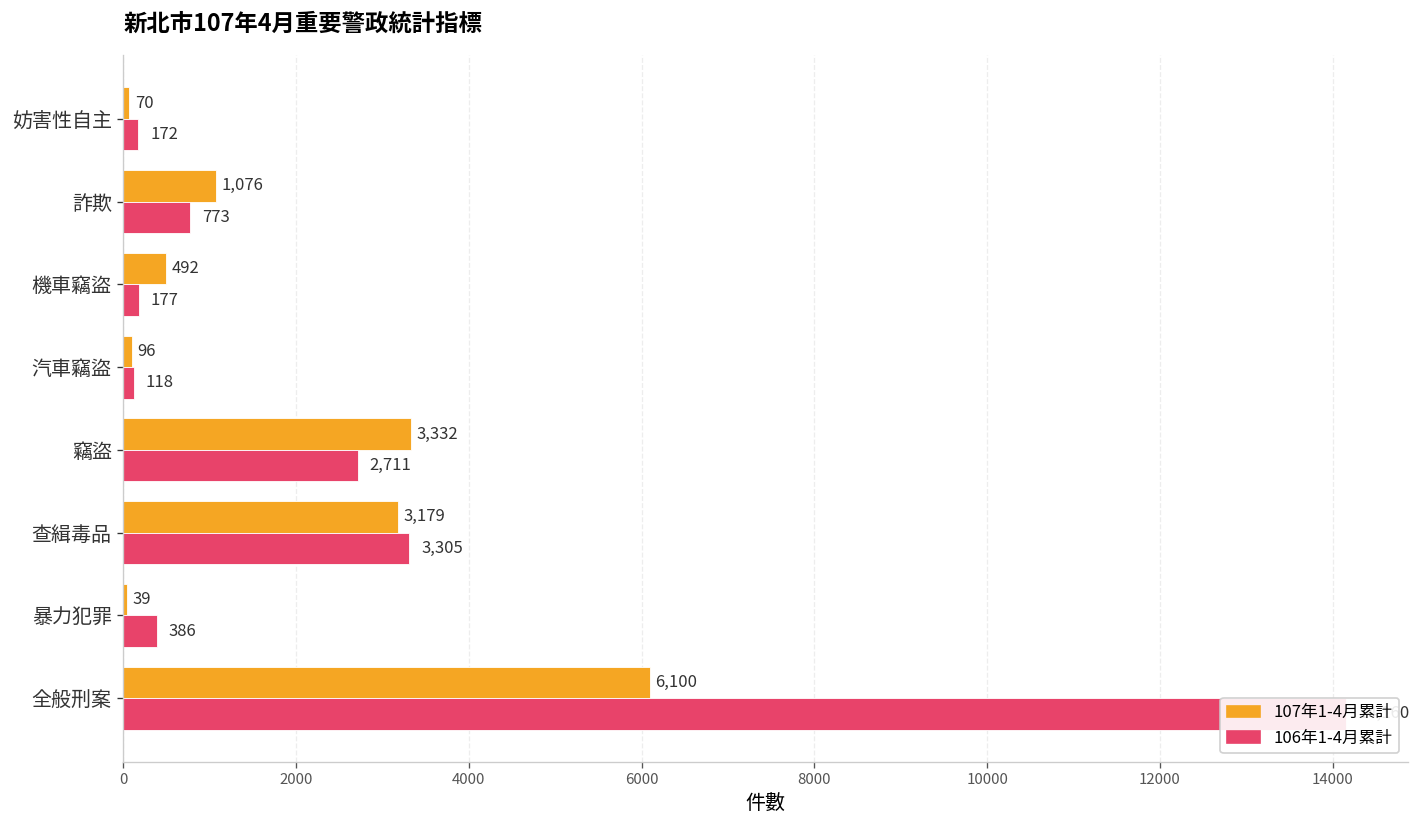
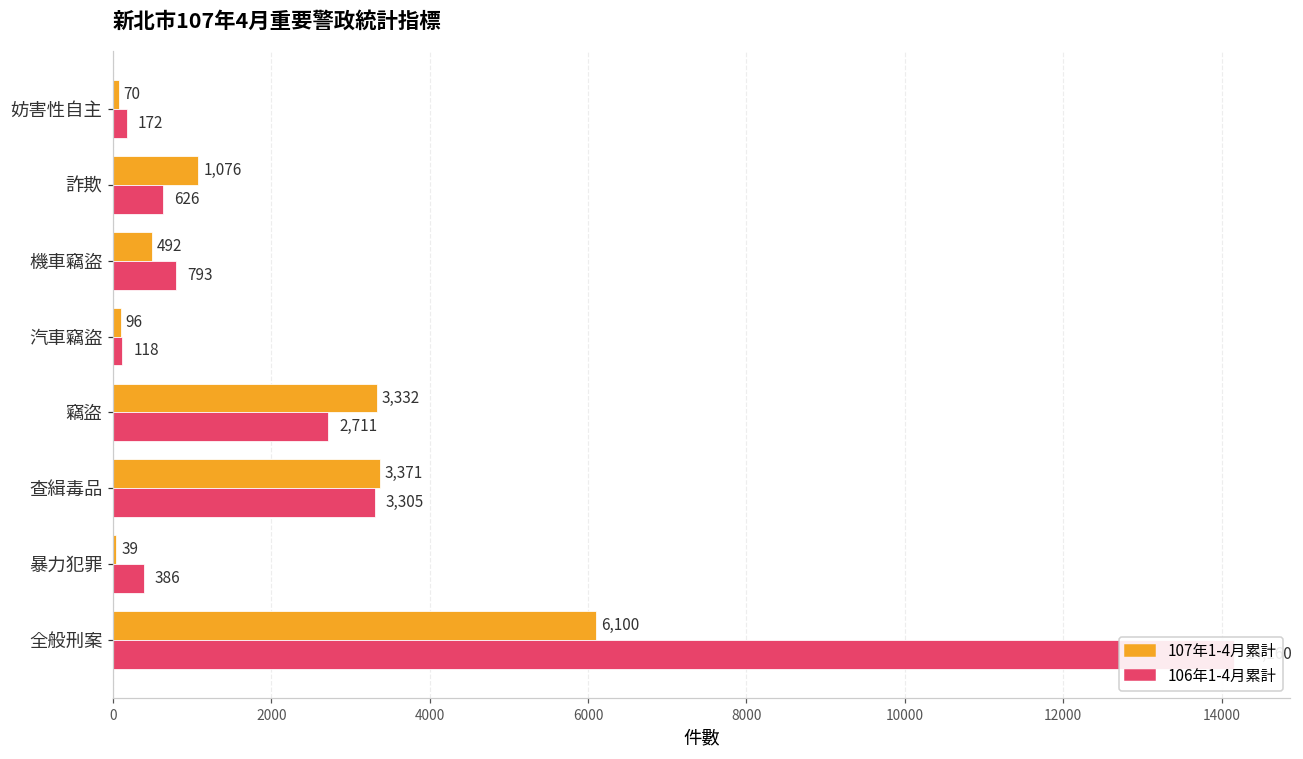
106年1-4月累計, 詐欺: 773 -> 626
106年1-4月累計, 機車竊盜: 177 -> 793
107年1-4月累計, 查緝毒品: 3,179 -> 3,371
